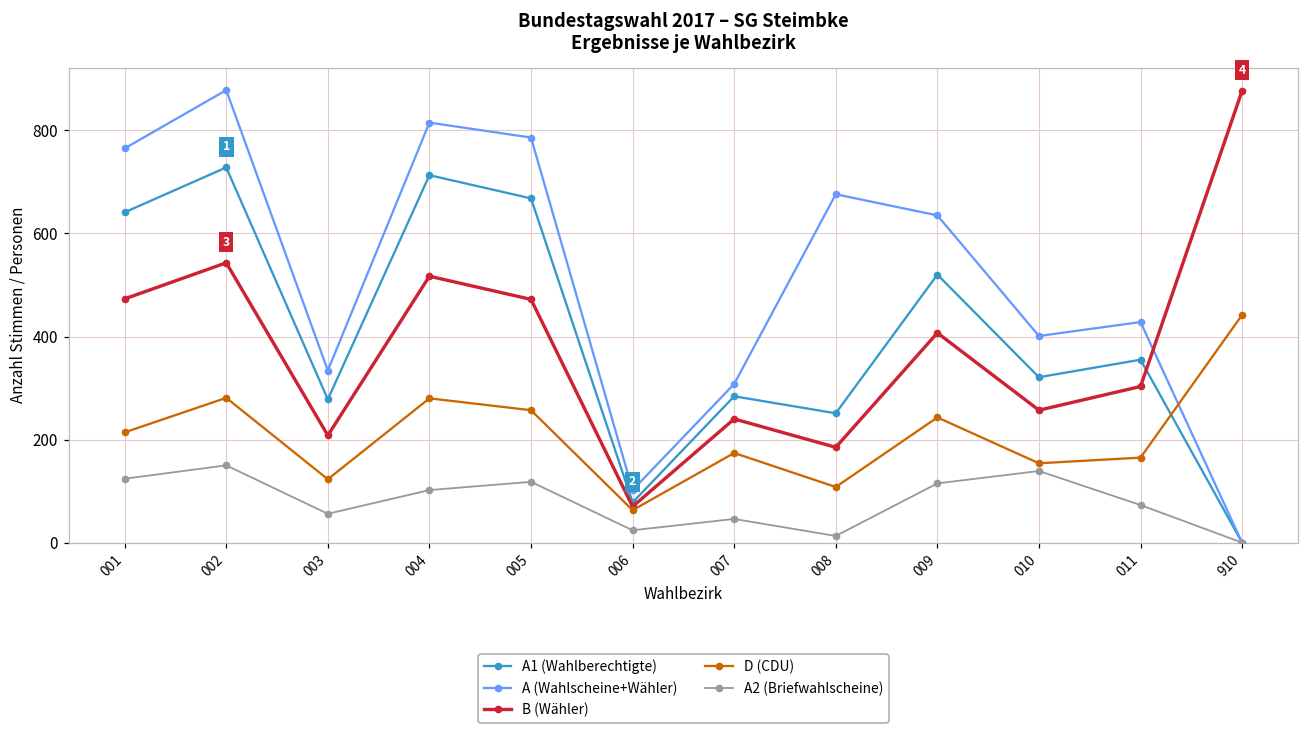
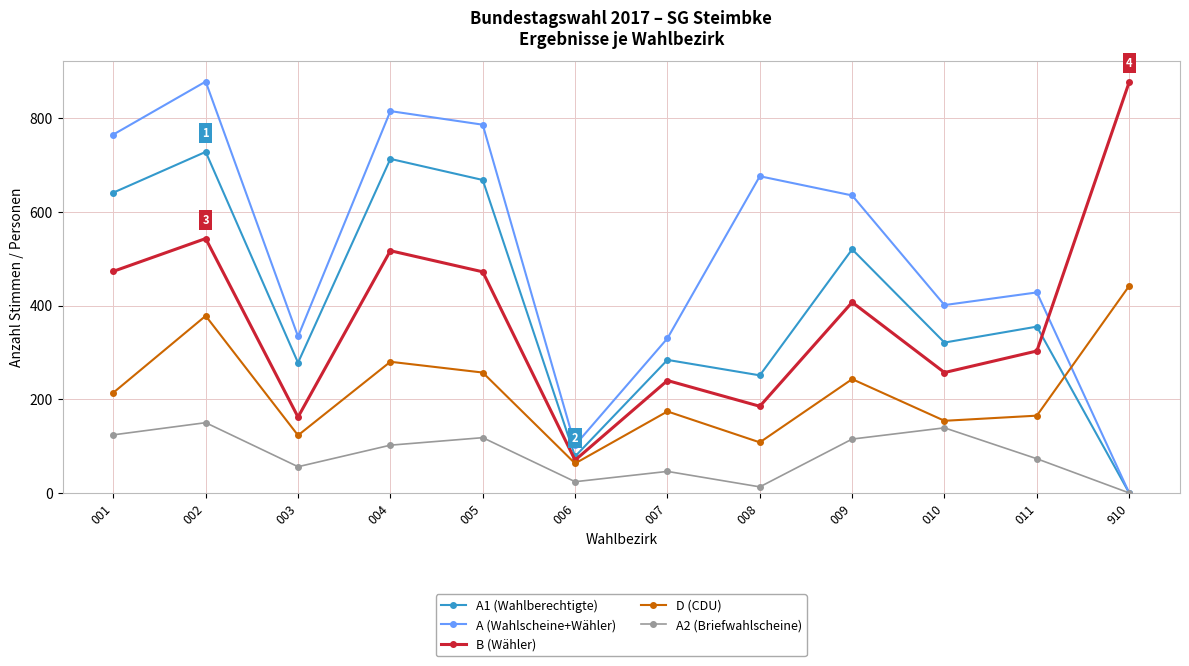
D (CDU), 002: 280 -> 380
B (Wähler), 003: 210 -> 160
A (Wahlscheine+Wähler), 007: 310 -> 330
